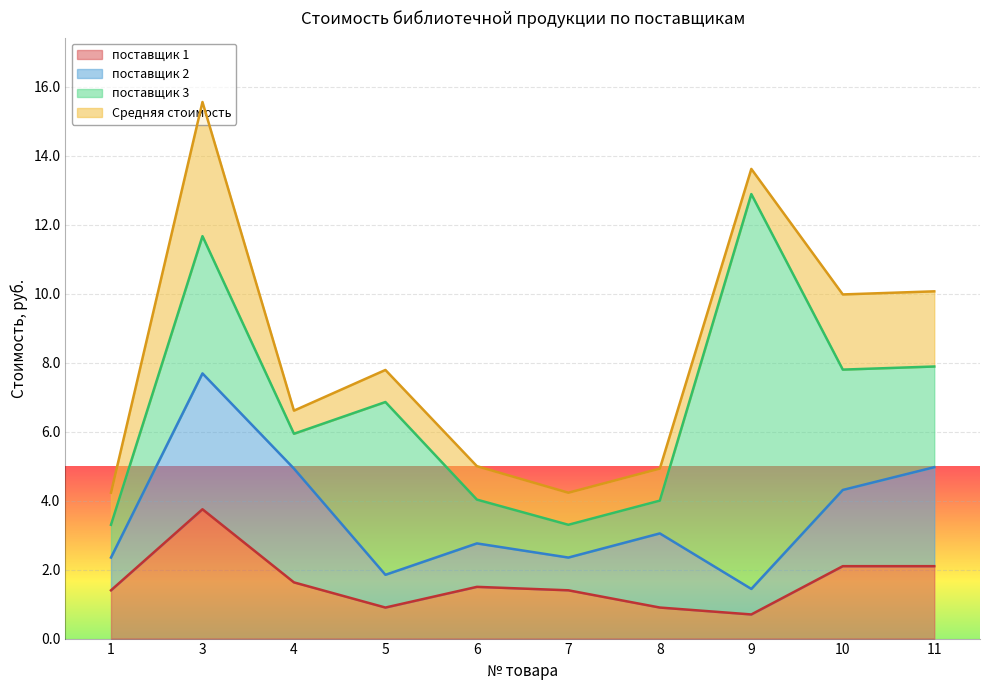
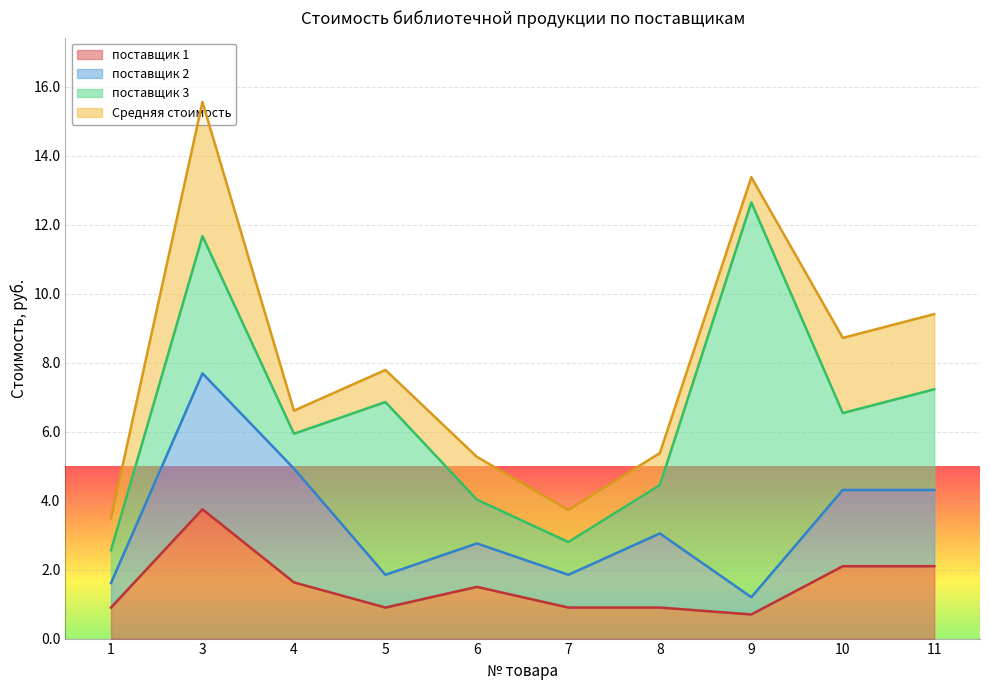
поставщик 1, 1: 1.4 -> 0.9
поставщик 2, 1: 0.9 -> 0.7
Средняя стоимость, 6: 1.0 -> 1.2
поставщик 1, 7: 1.4 -> 0.9
поставщик 3, 8: 1.0 -> 1.4
поставщик 2, 9: 0.7 -> 0.5
поставщик 3, 10: 3.5 -> 2.2
поставщик 2, 11: 2.9 -> 2.2
